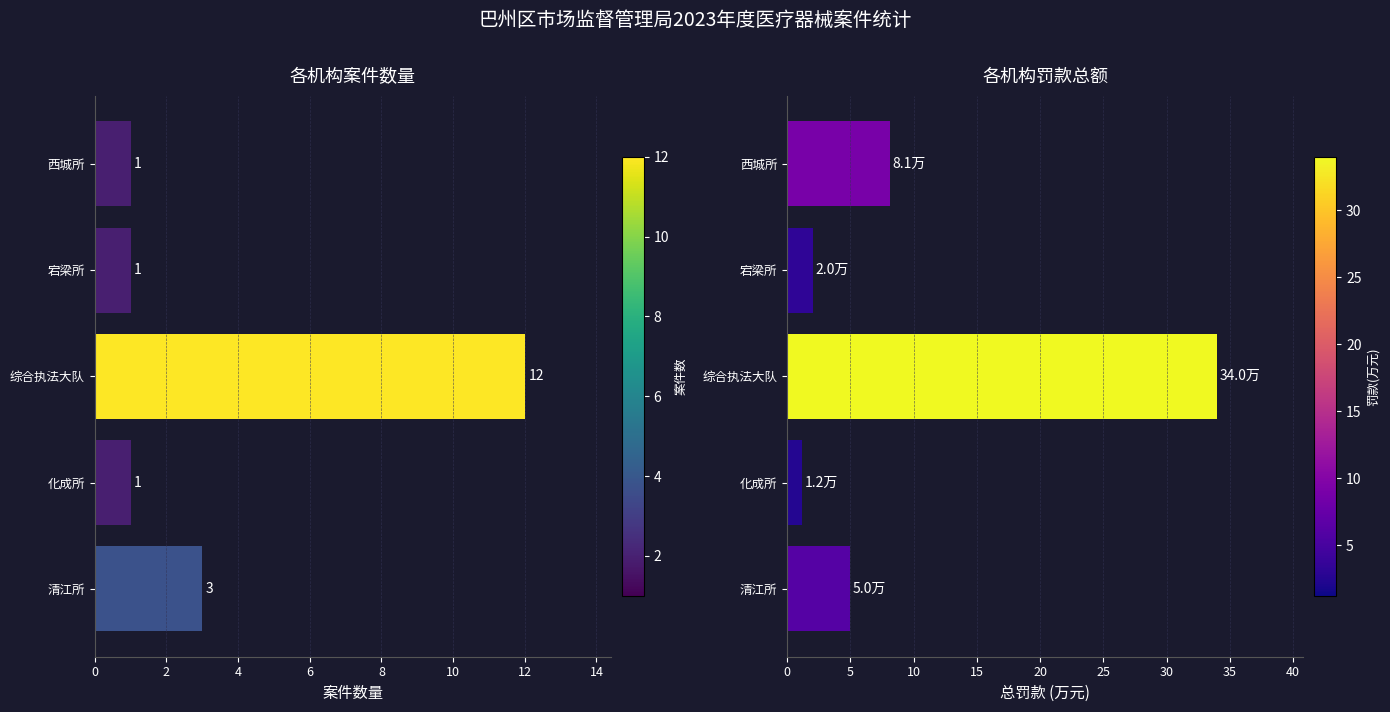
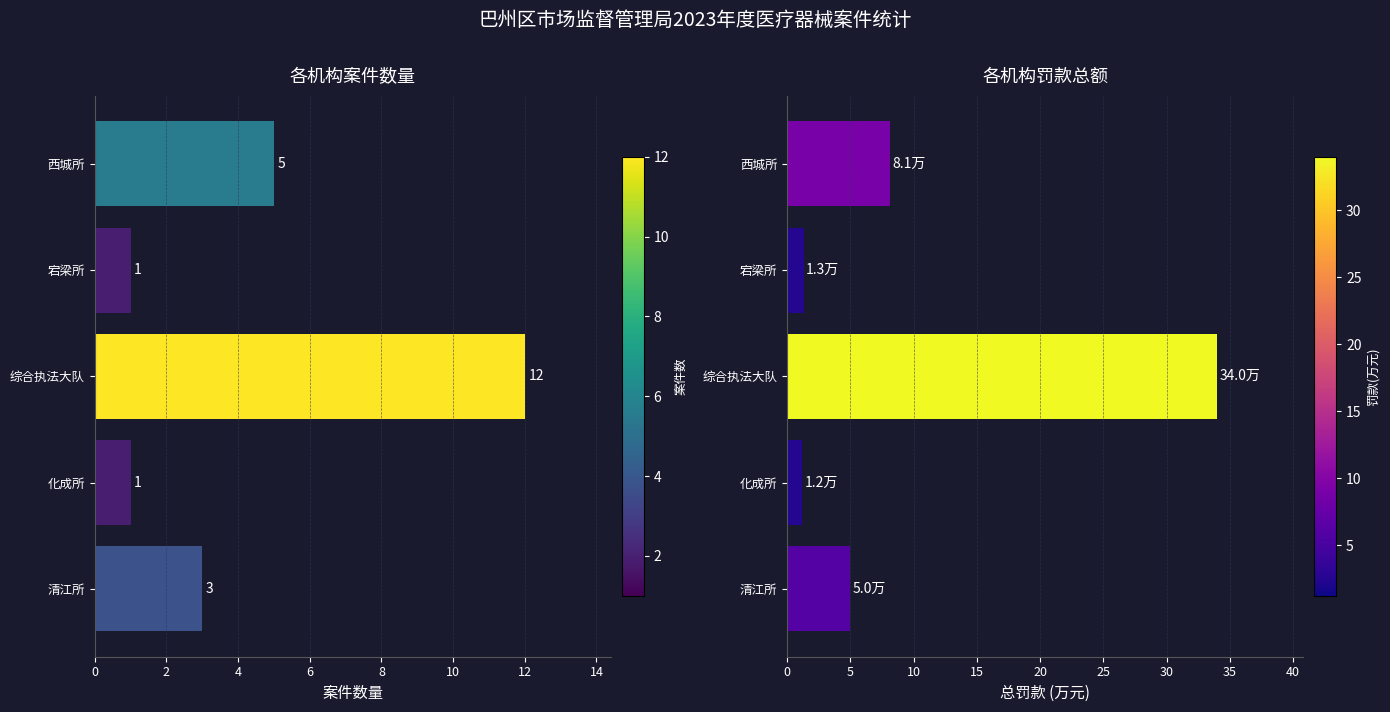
各机构案件数量, 西城所: 1 -> 5
各机构罚款总额, 宕梁所: 2.0万 -> 1.3万
